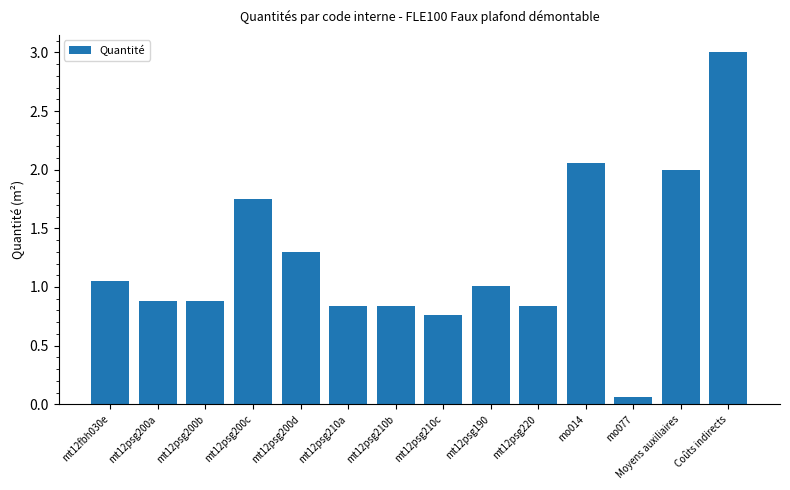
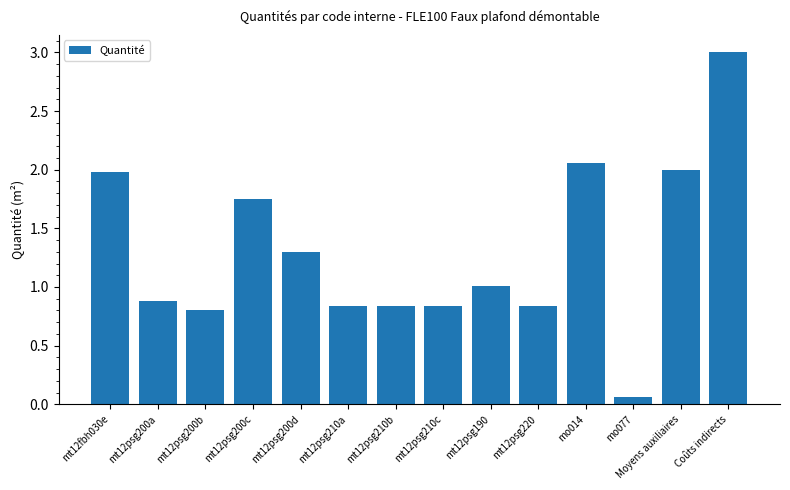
mt12fbh030e: 1.05 -> 1.98
mt12psg200b: 0.88 -> 0.81
mt12psg210c: 0.76 -> 0.84
